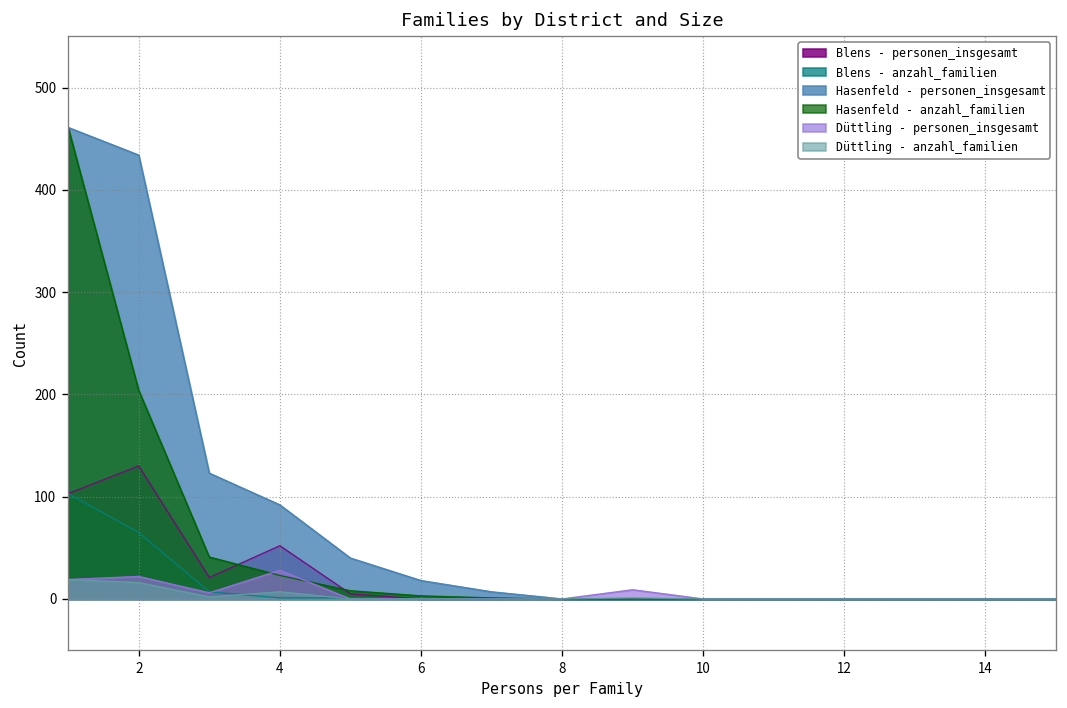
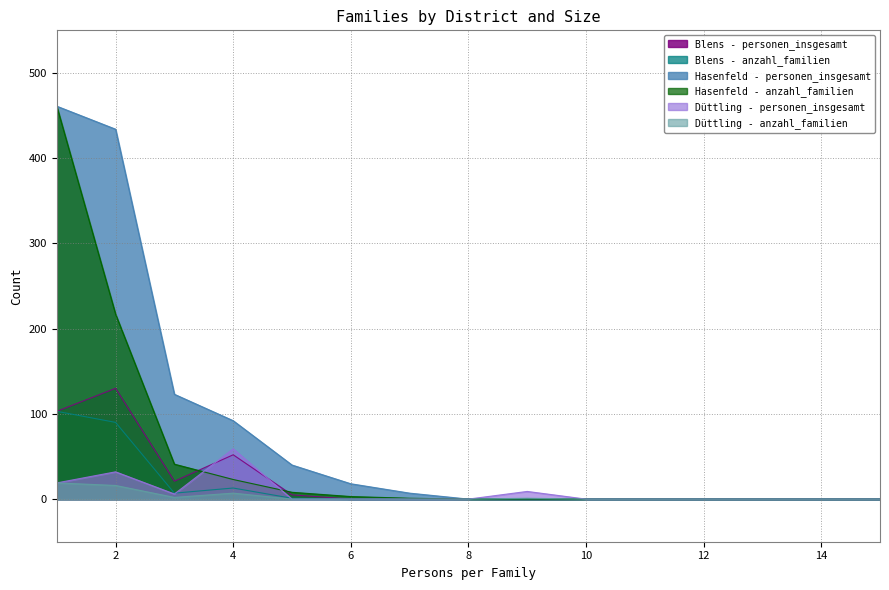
Blens - anzahl_familien, 2: 70 -> 90
Hasenfeld - anzahl_familien, 2: 200 -> 220
Düttling - personen_insgesamt, 2: 20 -> 30
Blens - anzahl_familien, 4: 0 -> 10
Düttling - personen_insgesamt, 4: 30 -> 60
